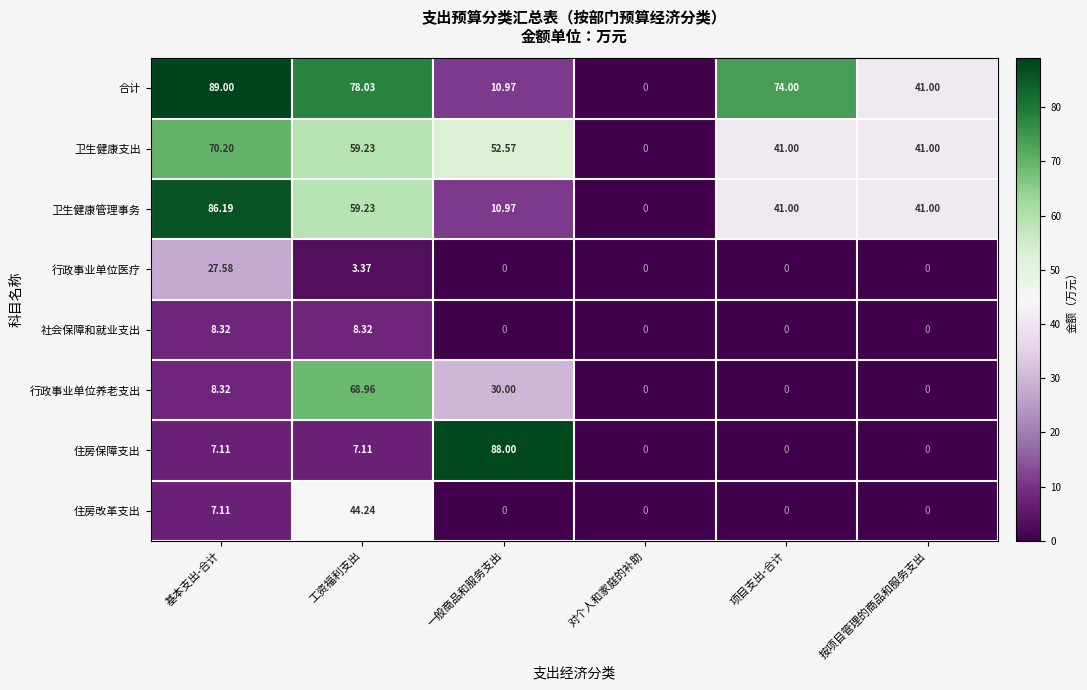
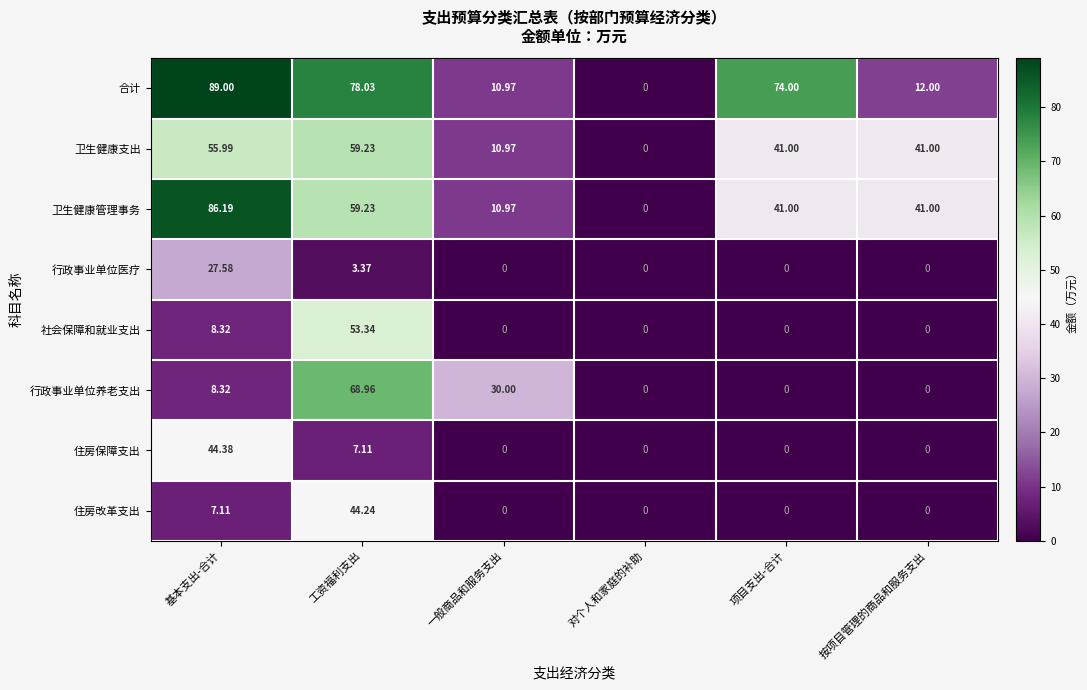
合计, 按项目管理的商品和服务支出: 41.00 -> 12.00
卫生健康支出, 基本支出-合计: 70.20 -> 55.99
卫生健康支出, 一般商品和服务支出: 52.57 -> 10.97
社会保障和就业支出, 工资福利支出: 8.32 -> 53.34
住房保障支出, 基本支出-合计: 7.11 -> 44.38
住房保障支出, 一般商品和服务支出: 88.00 -> 0
